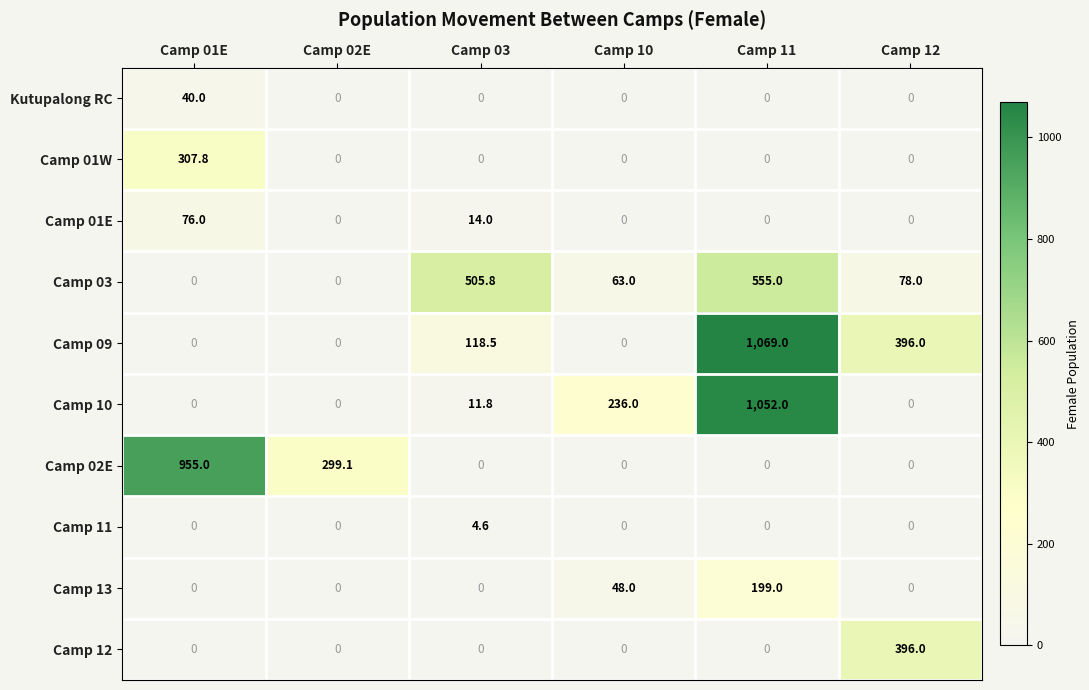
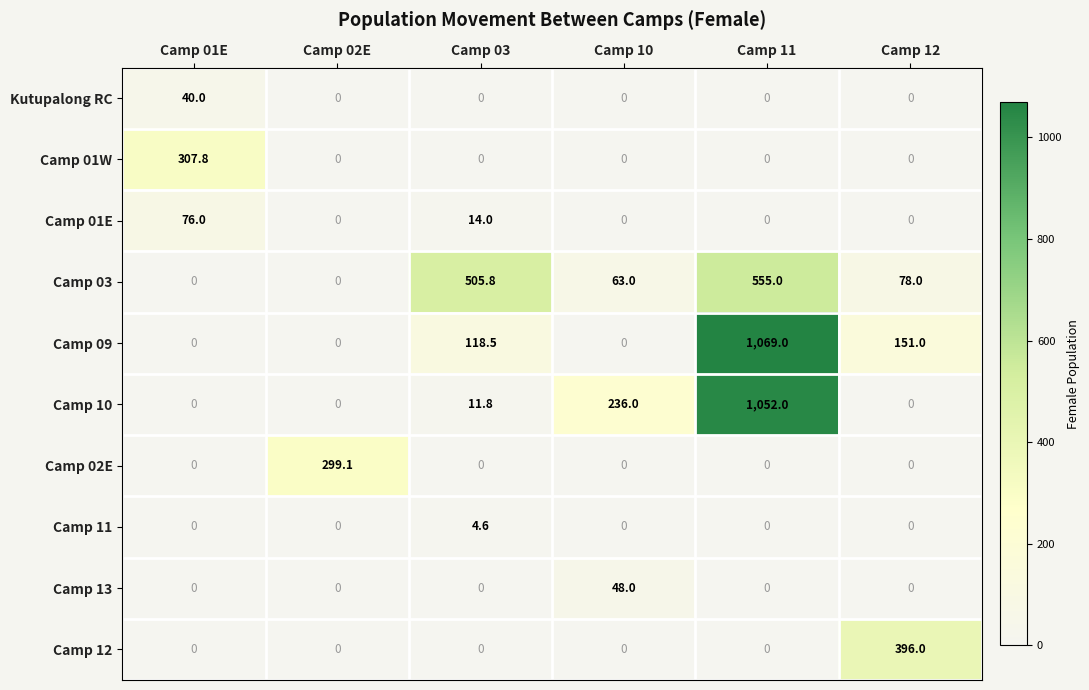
Camp 09, Camp 12: 396.0 -> 151.0
Camp 02E, Camp 01E: 955.0 -> 0
Camp 13, Camp 11: 199.0 -> 0
